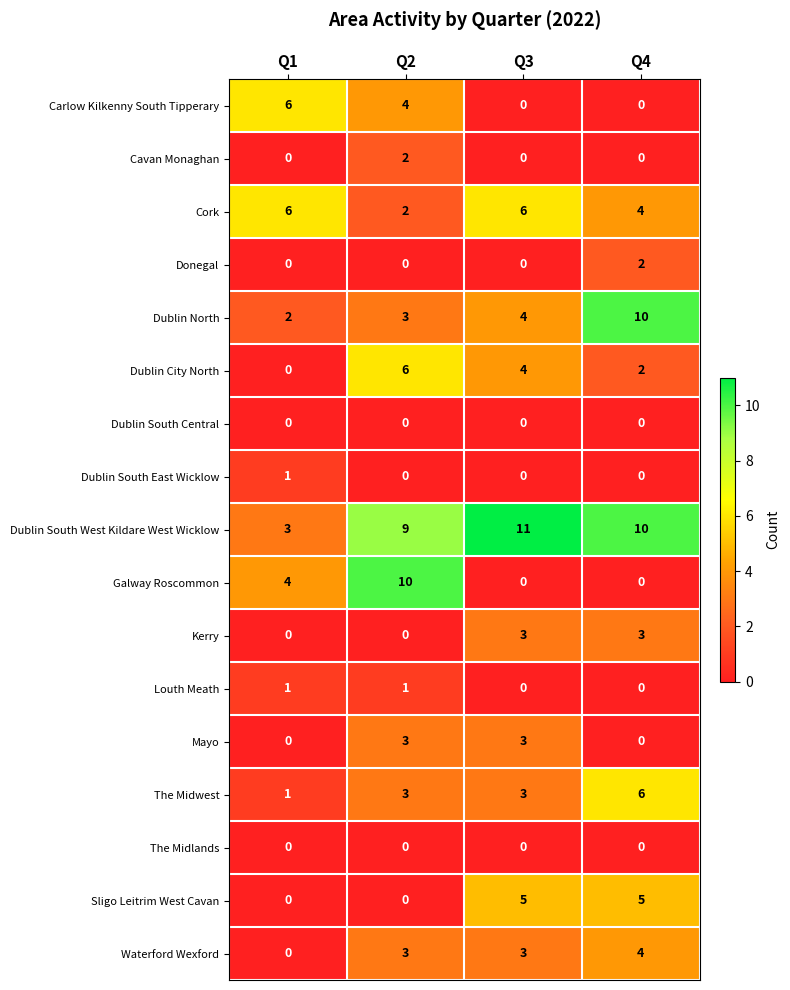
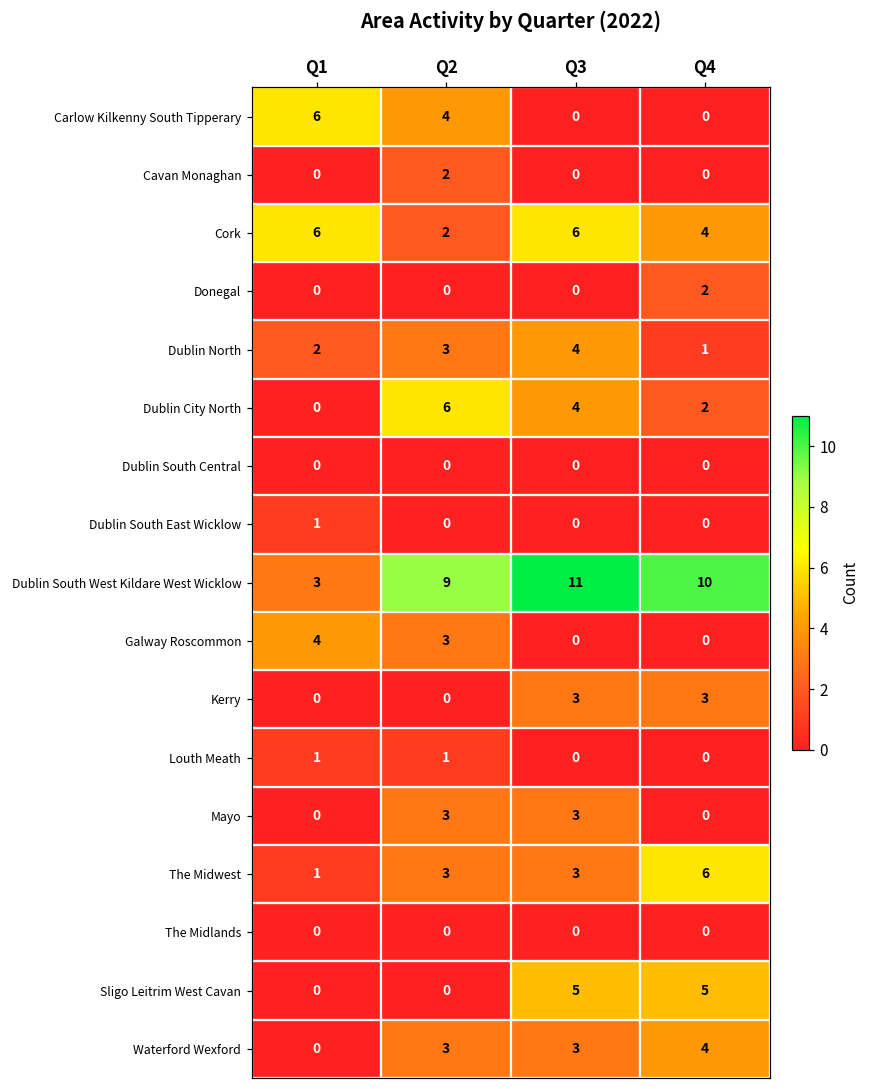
Dublin North, Q4: 10 -> 1
Galway Roscommon, Q2: 10 -> 3
